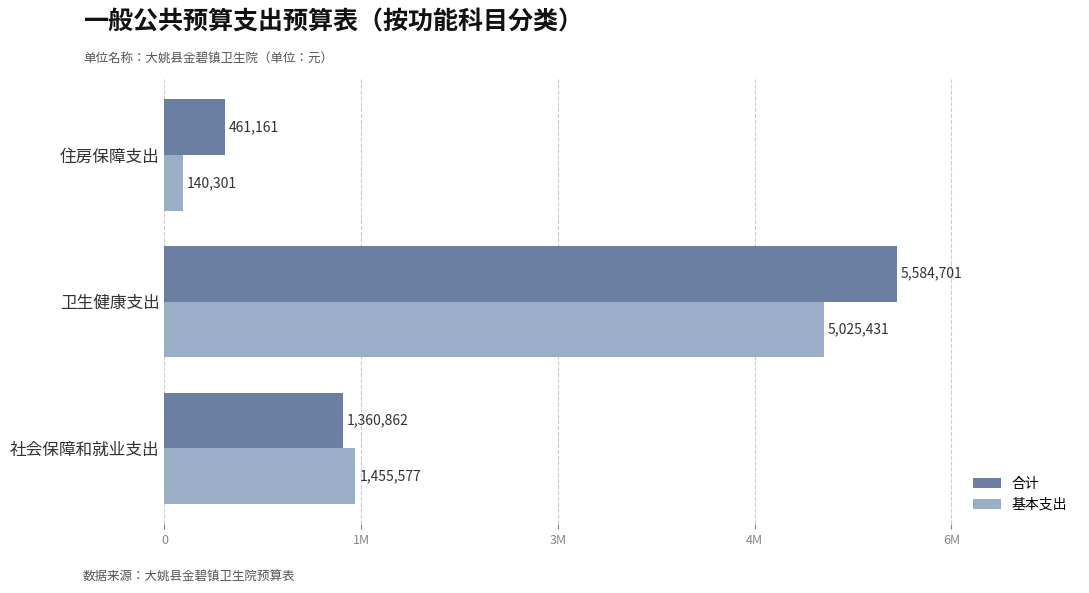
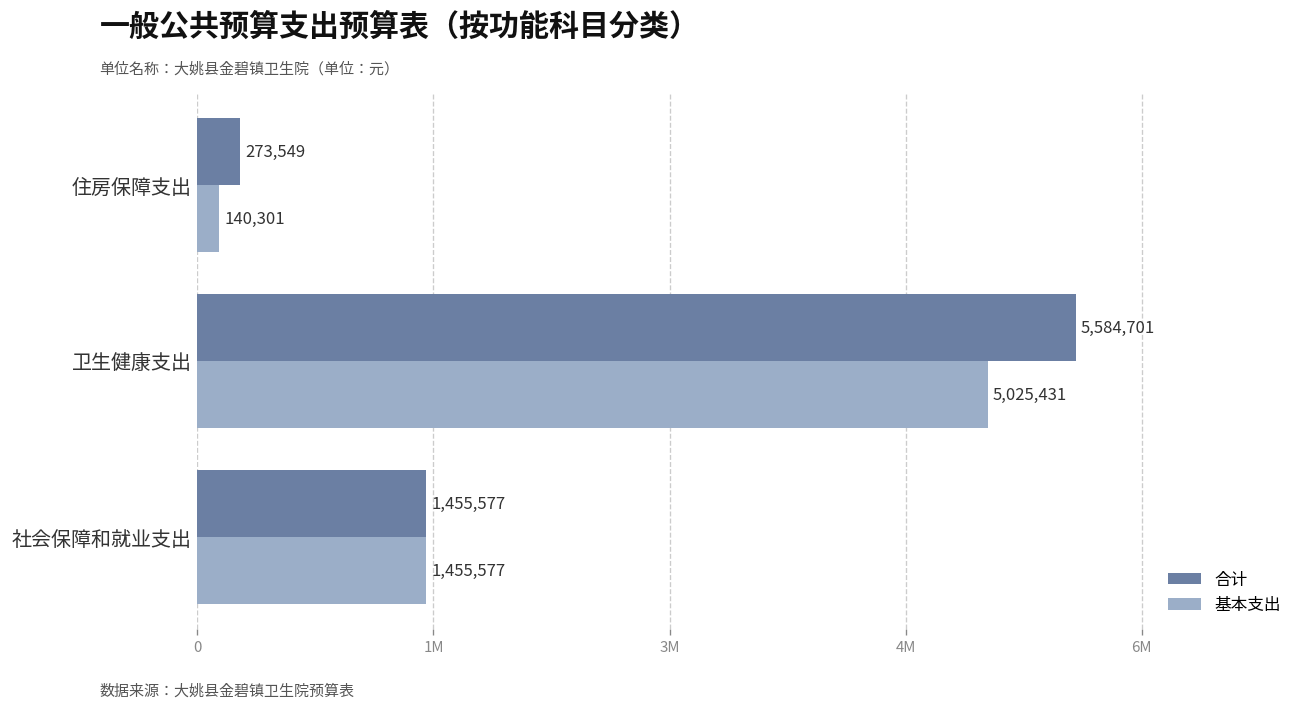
合计, 住房保障支出: 461,161 -> 273,549
合计, 社会保障和就业支出: 1,360,862 -> 1,455,577
